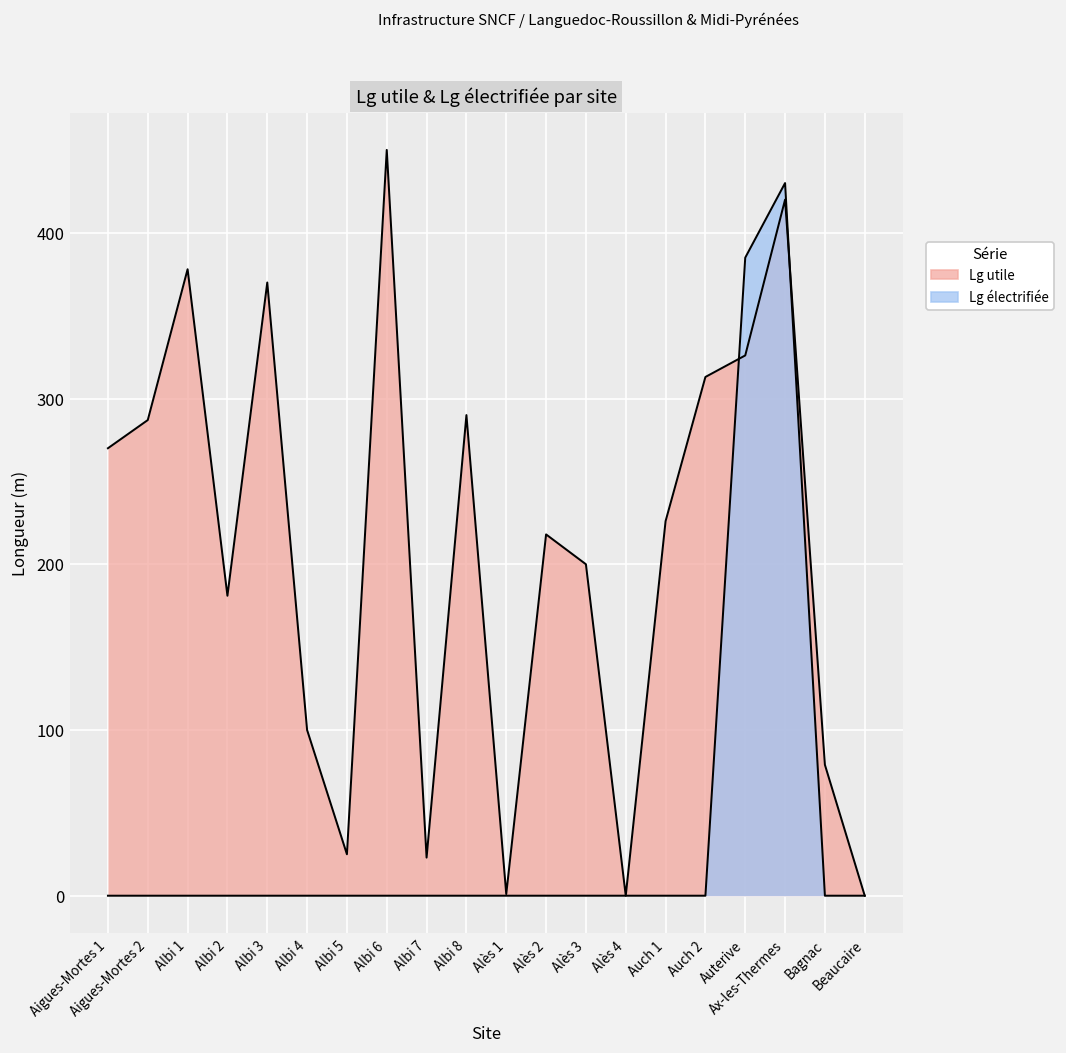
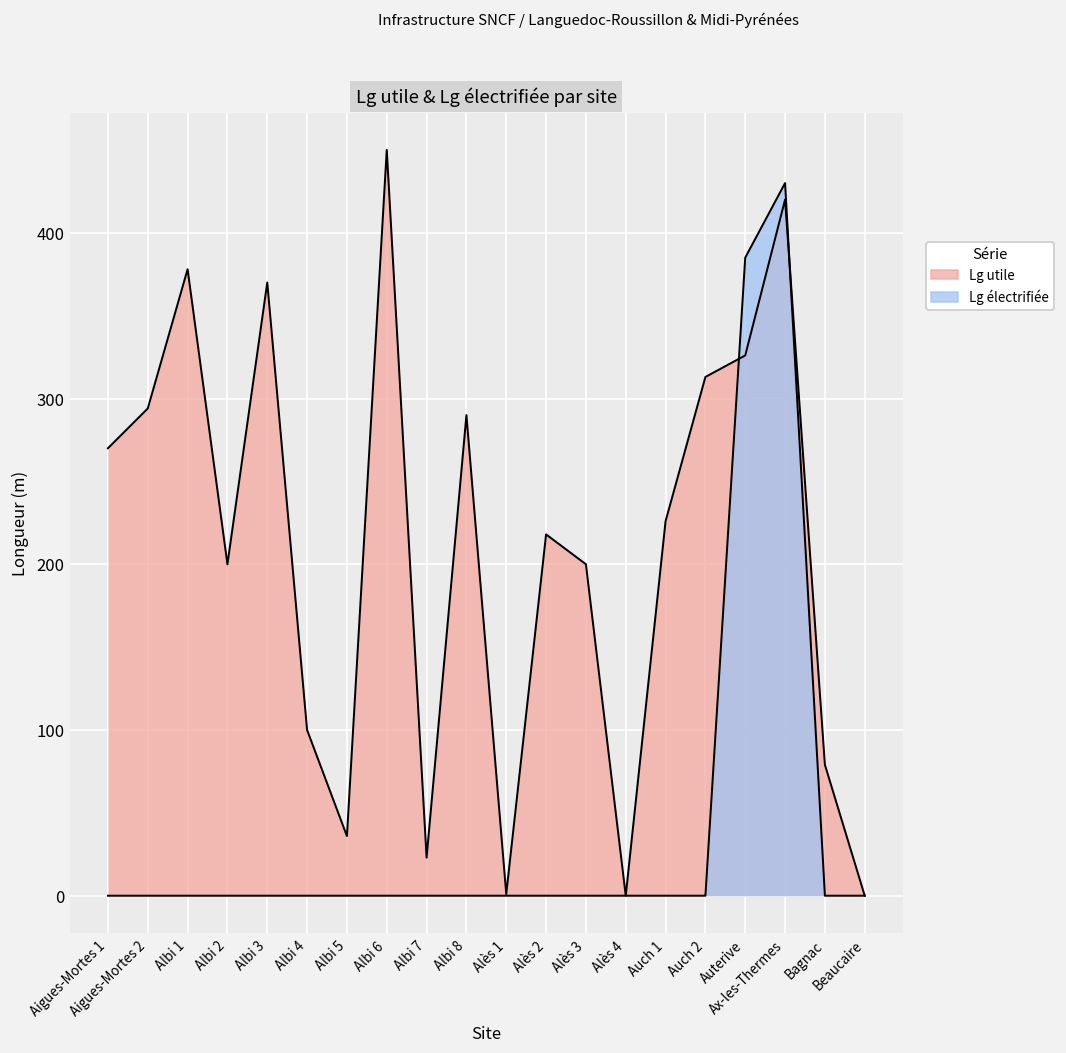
Lg utile, Aigues-Mortes 2: 287 -> 294
Lg utile, Albi 2: 181 -> 200
Lg utile, Albi 5: 25 -> 36
